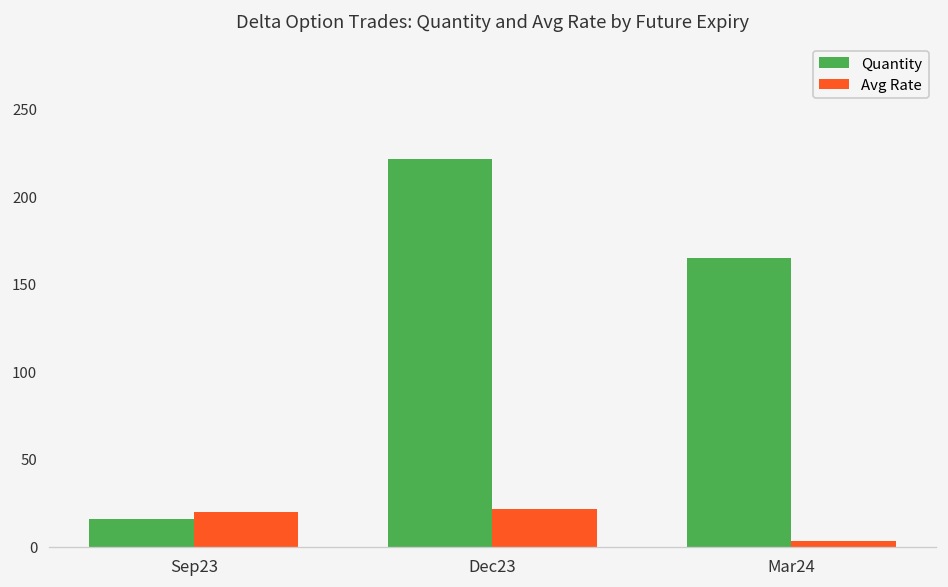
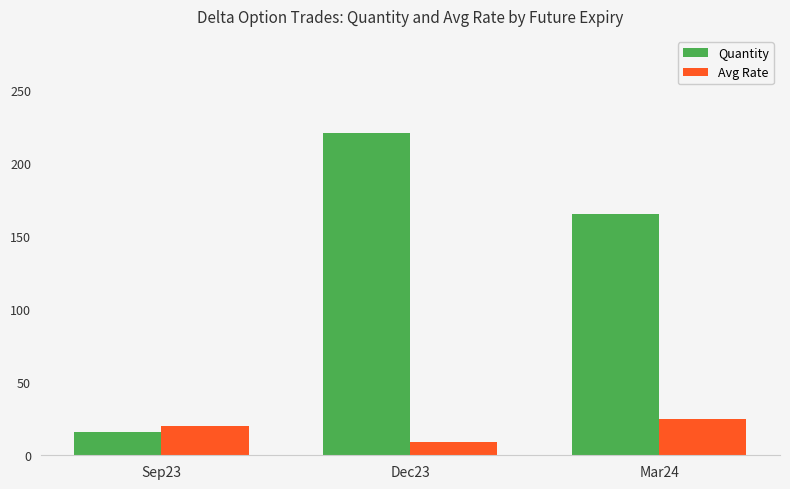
Avg Rate, Dec23: 22 -> 9
Avg Rate, Mar24: 3 -> 25
